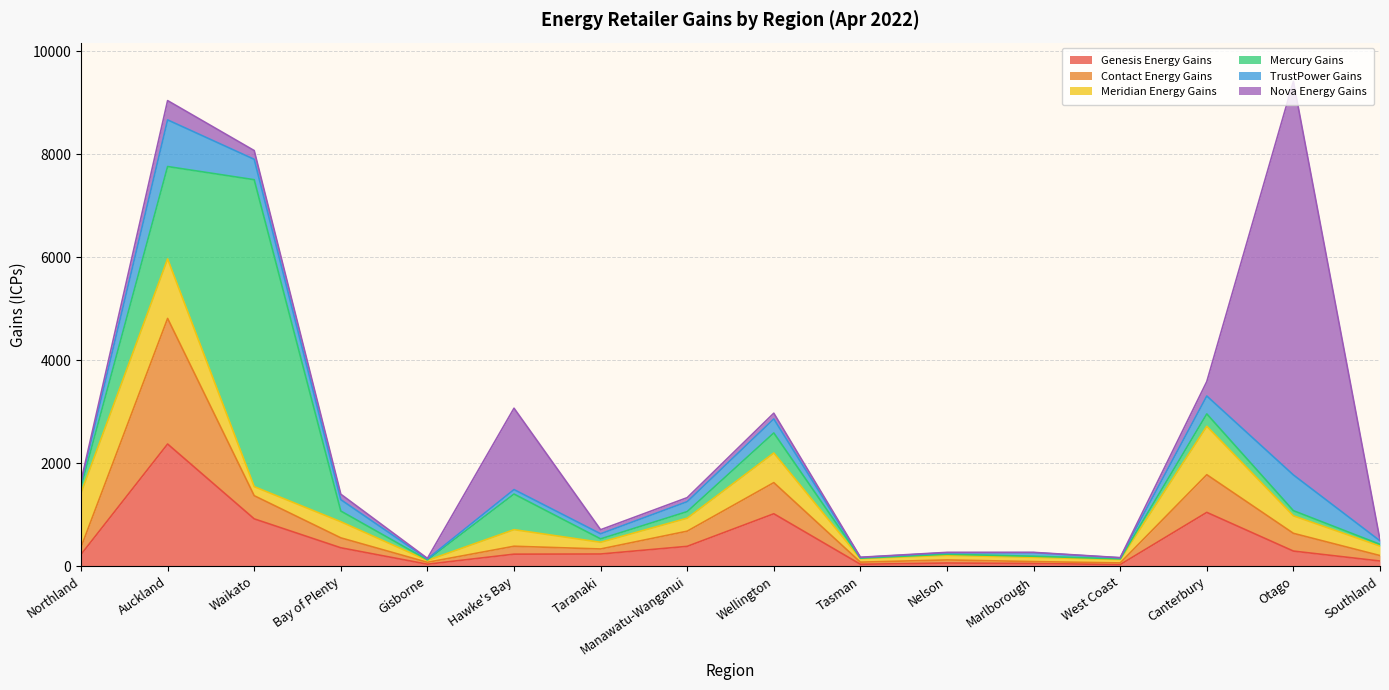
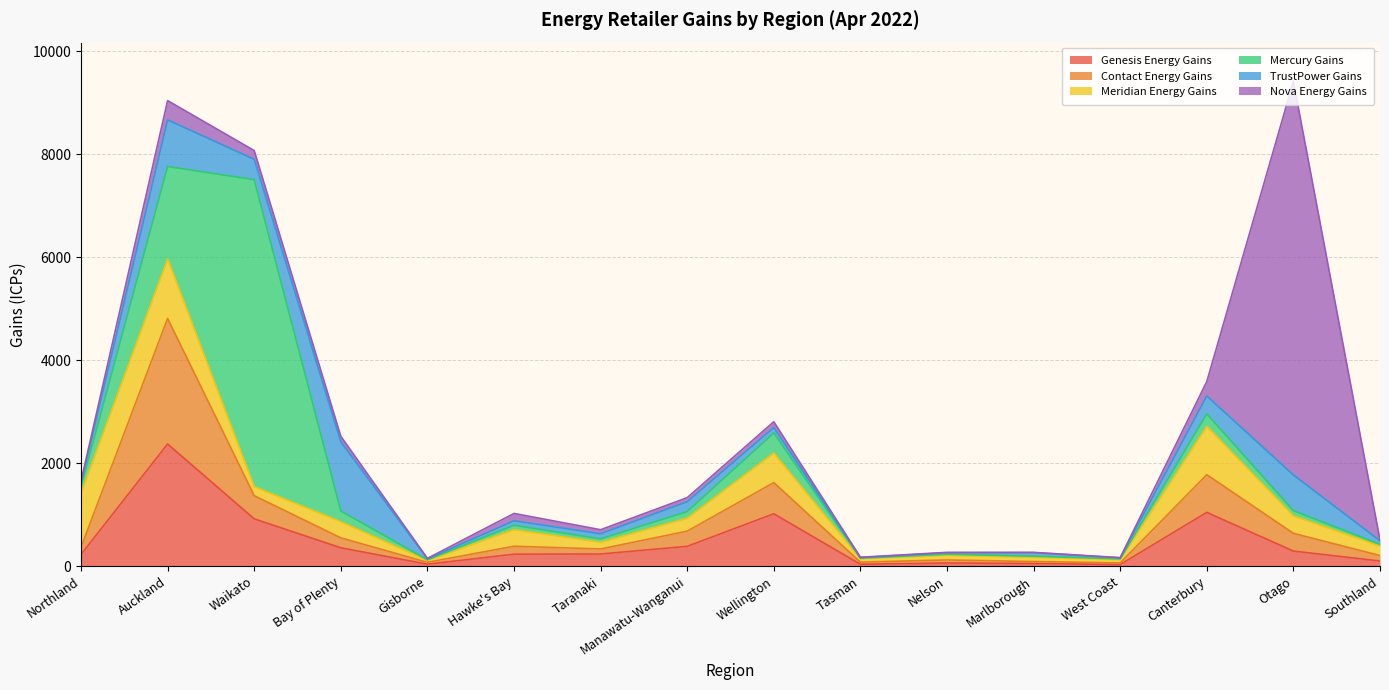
TrustPower Gains, Bay of Plenty: 200 -> 1300
Mercury Gains, Hawke's Bay: 700 -> 100
Nova Energy Gains, Hawke's Bay: 1600 -> 100
TrustPower Gains, Wellington: 300 -> 100
